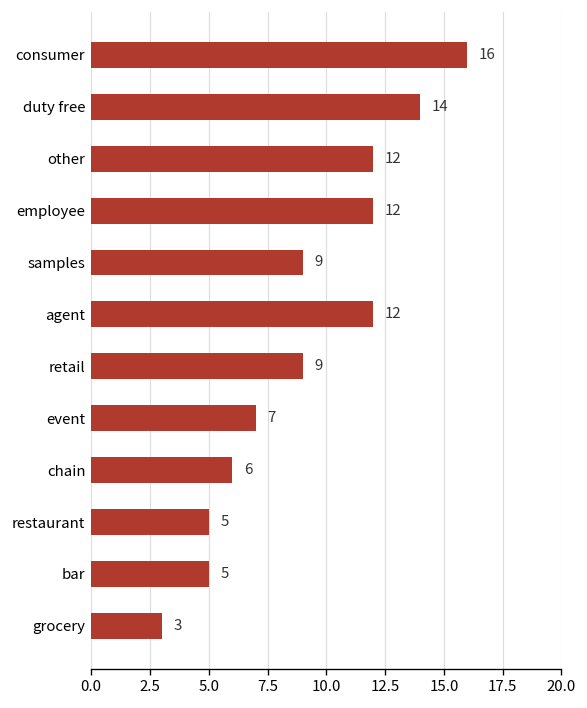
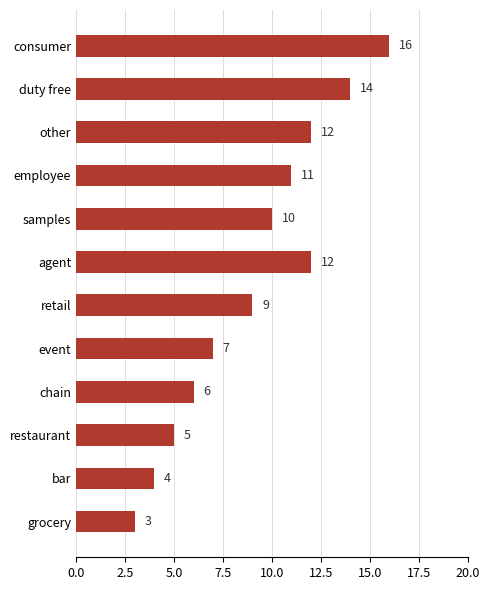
employee: 12 -> 11
samples: 9 -> 10
bar: 5 -> 4
